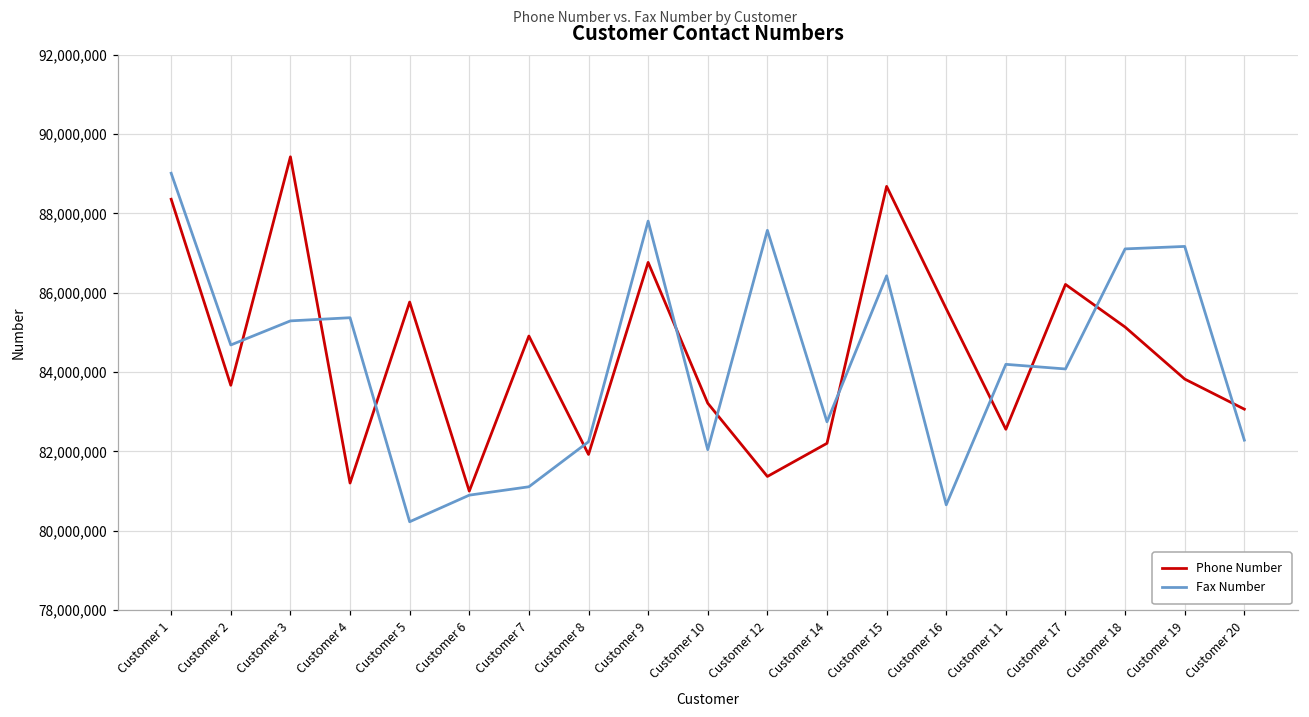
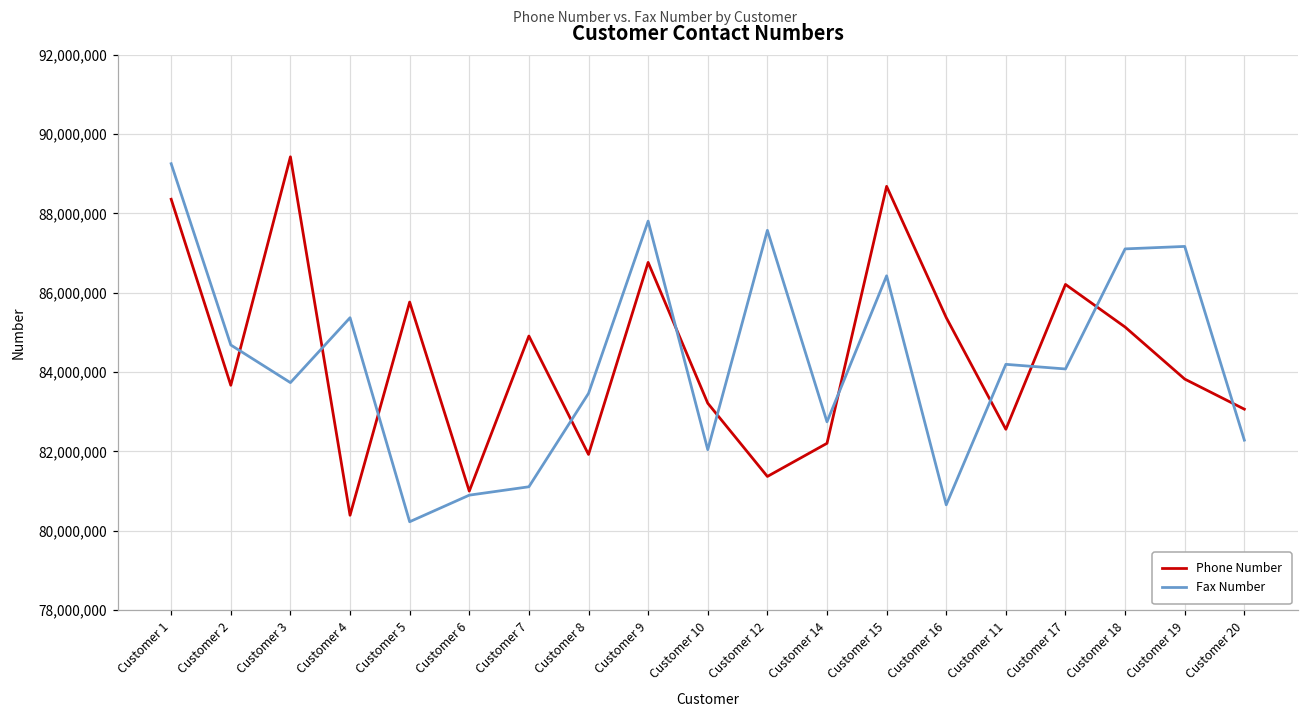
Fax Number, Customer 1: 89,000,000 -> 89,300,000
Fax Number, Customer 3: 85,300,000 -> 83,700,000
Phone Number, Customer 4: 81,200,000 -> 80,400,000
Fax Number, Customer 8: 82,200,000 -> 83,500,000
Phone Number, Customer 16: 85,600,000 -> 85,400,000
